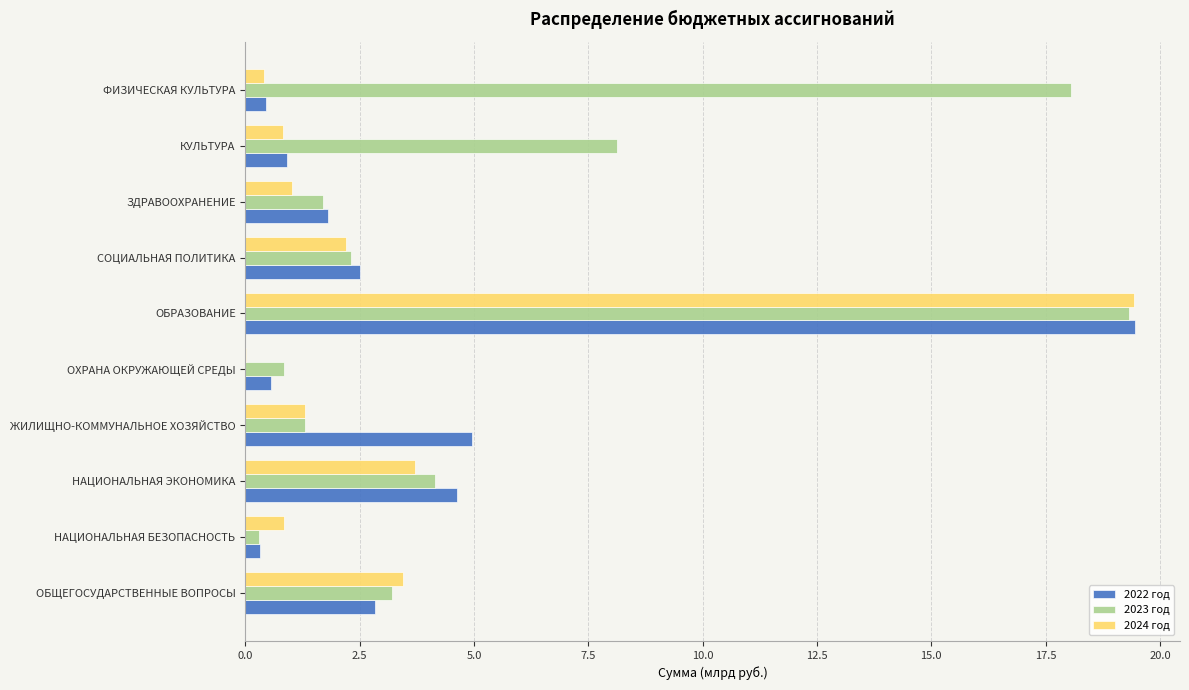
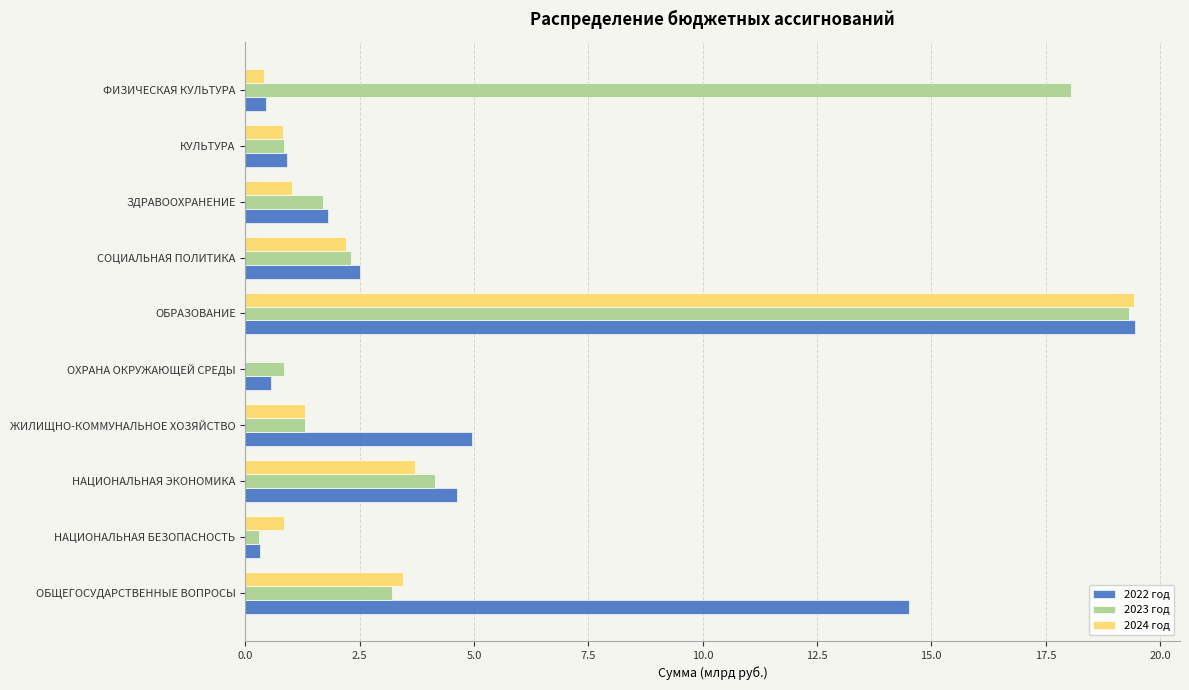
2023 год, КУЛЬТУРА: 8.1 -> 0.9
2022 год, ОБЩЕГОСУДАРСТВЕННЫЕ ВОПРОСЫ: 2.8 -> 14.5
